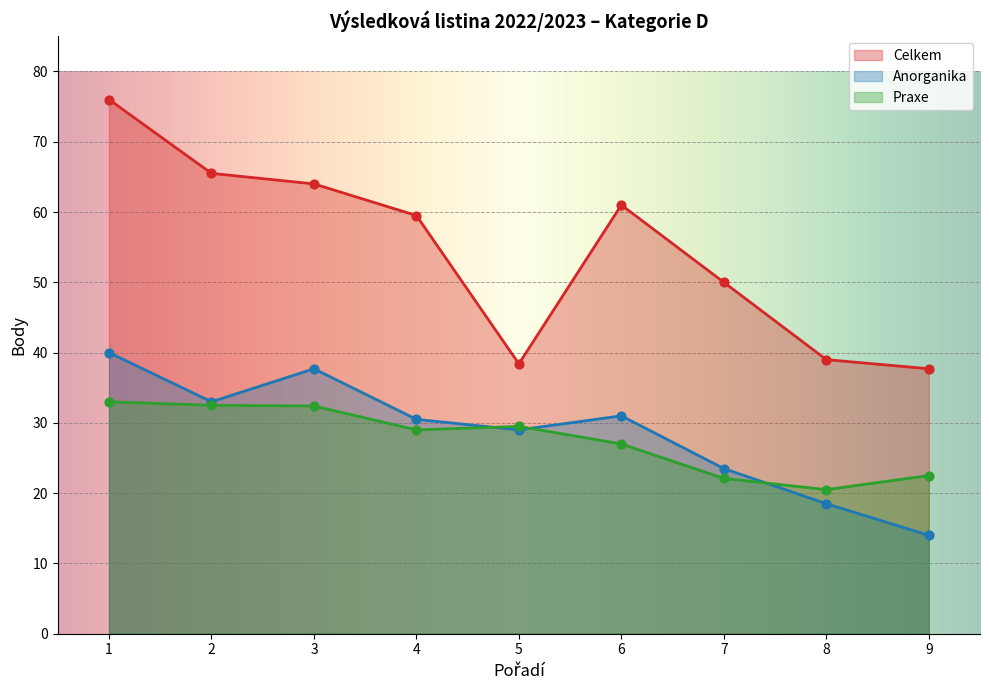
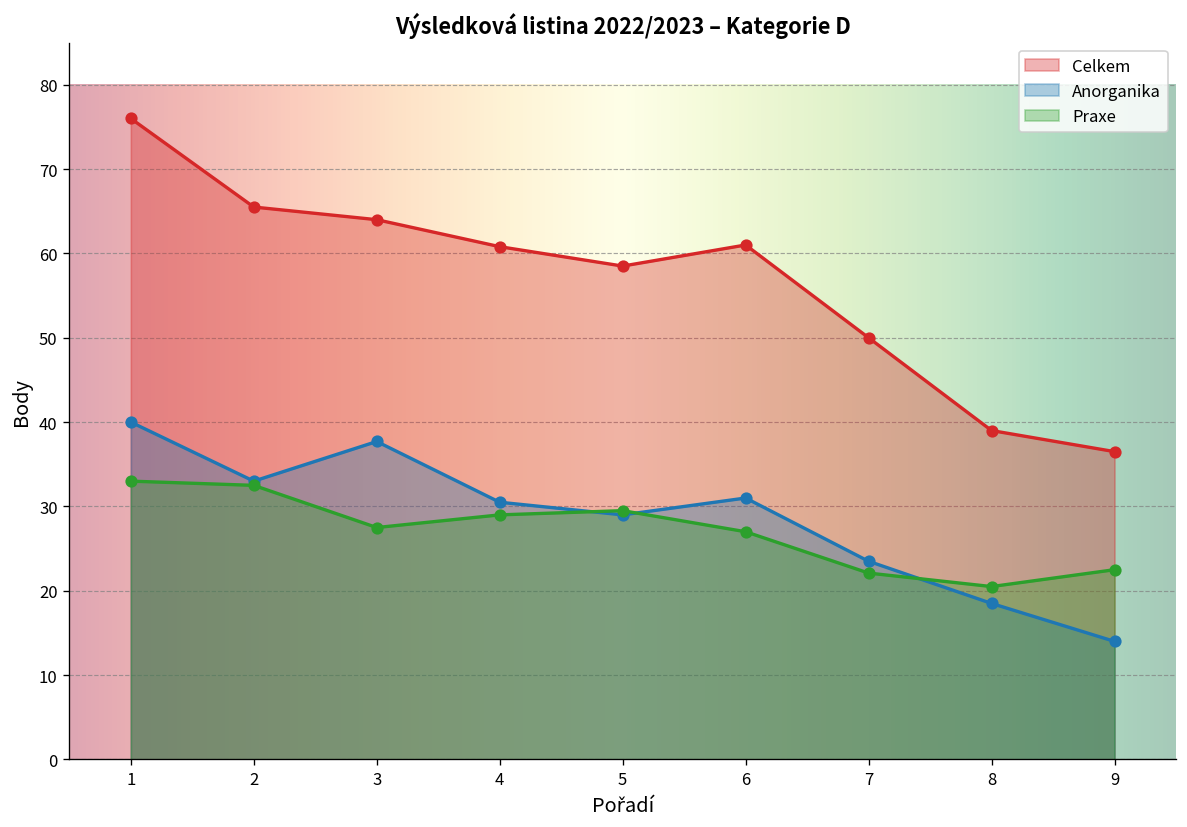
Praxe, 3: 32 -> 28
Celkem, 4: 60 -> 61
Celkem, 5: 38 -> 59
Celkem, 9: 38 -> 37
